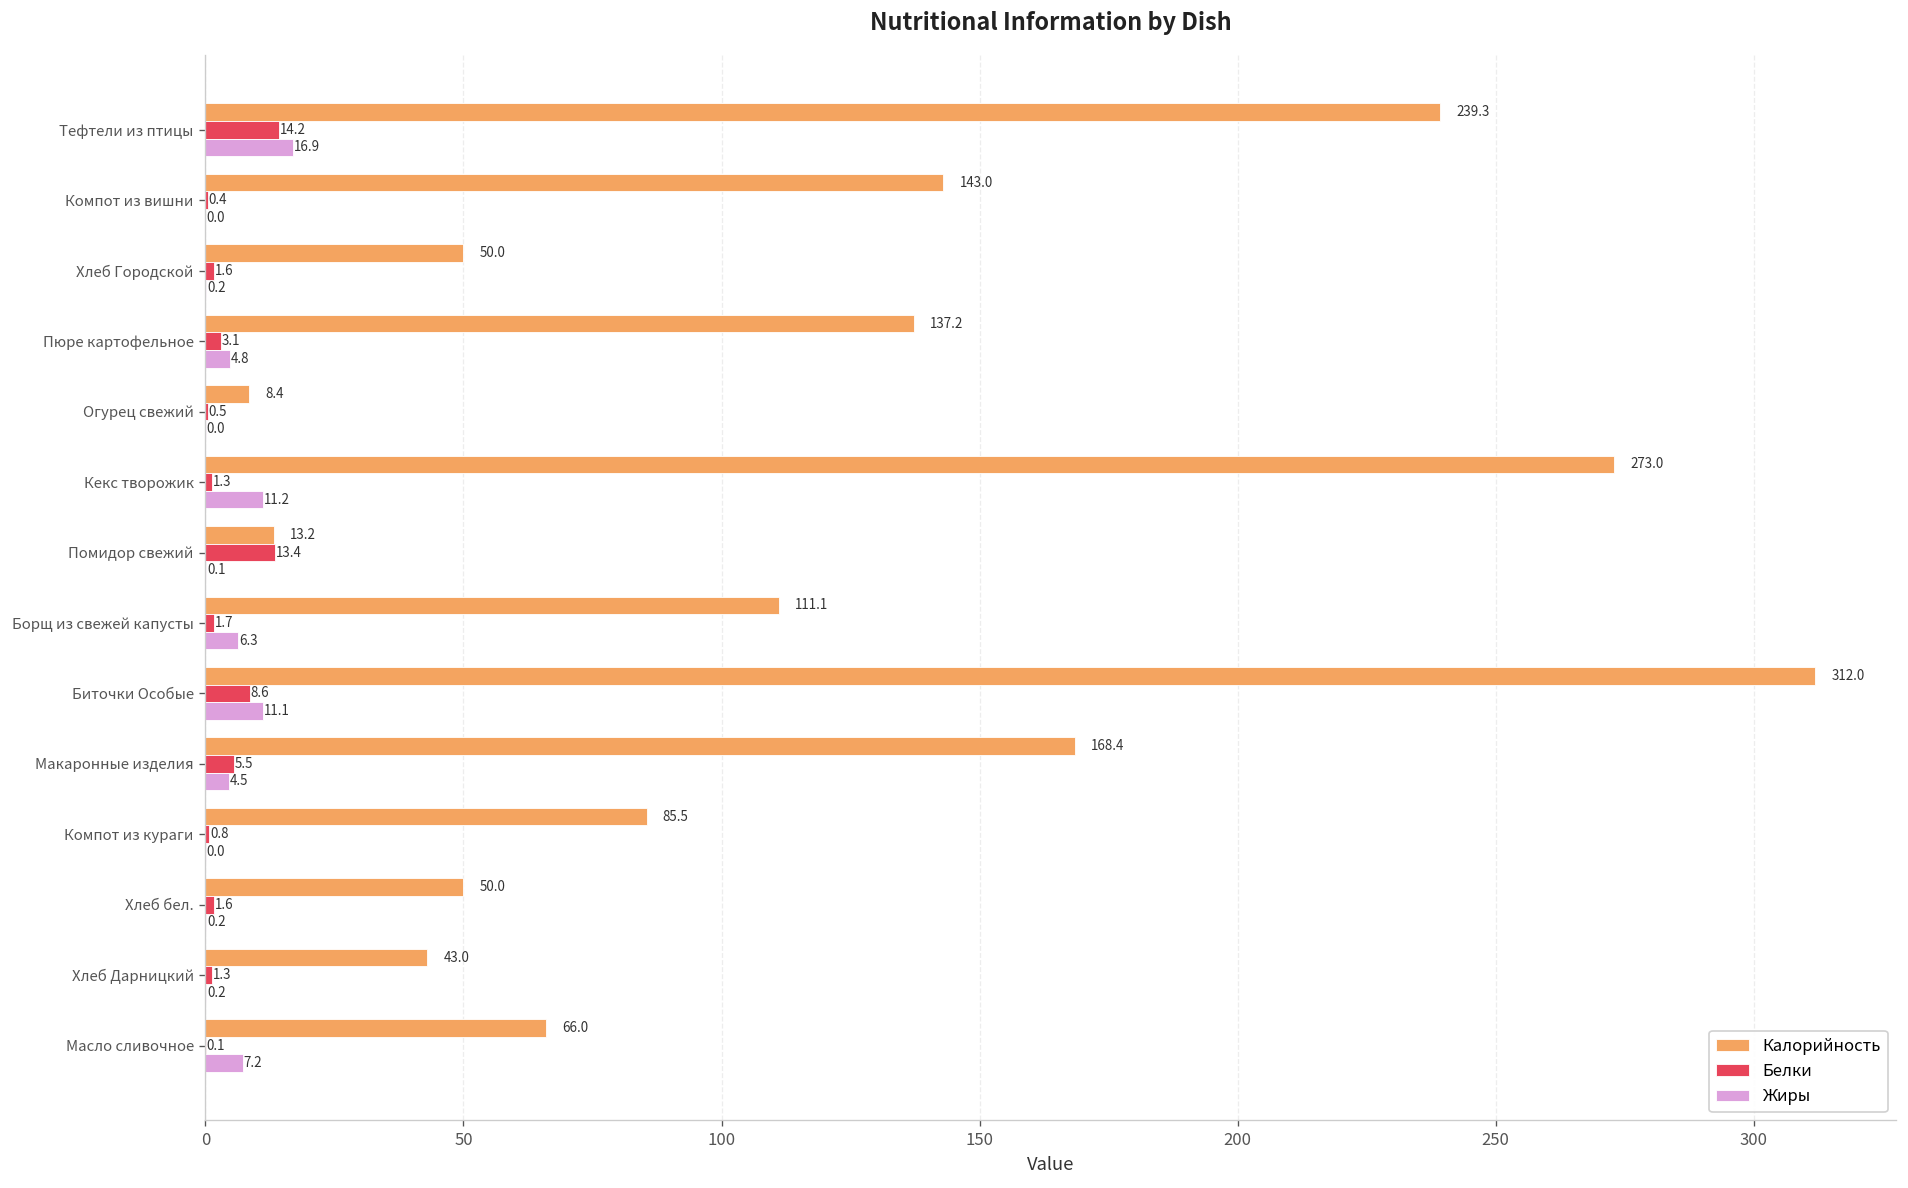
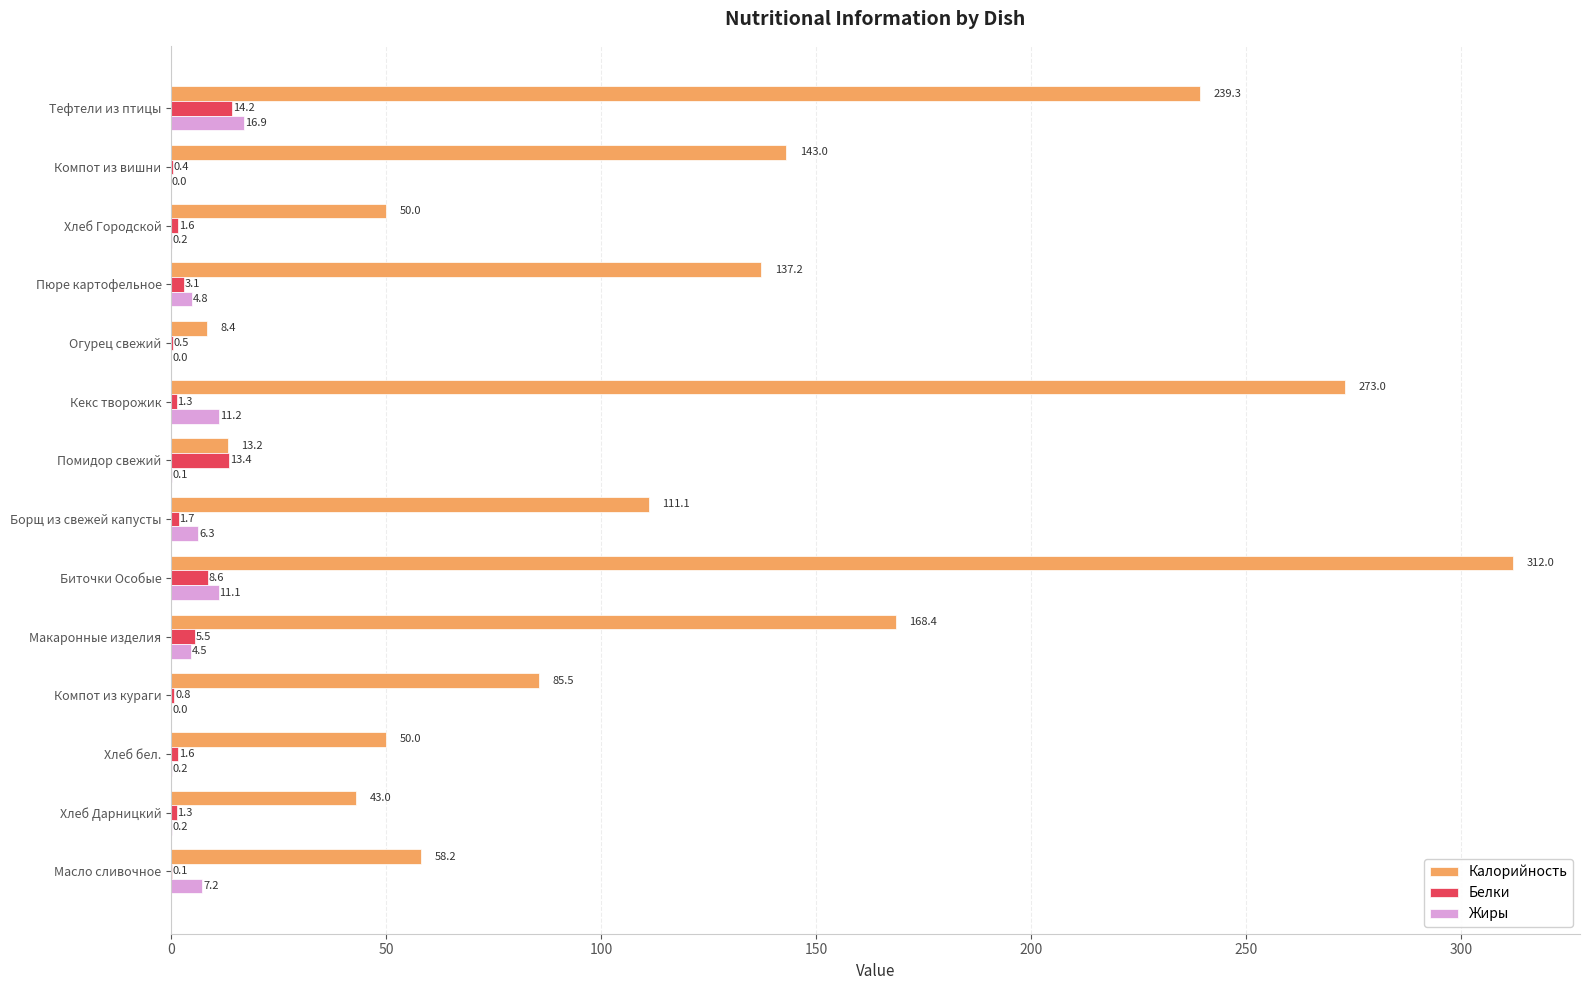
Калорийность, Масло сливочное: 66.0 -> 58.2
